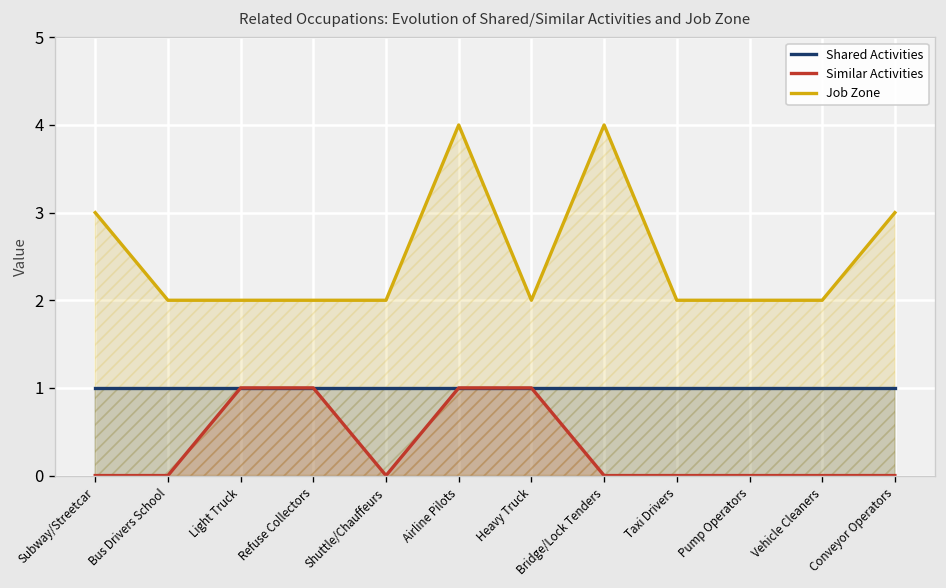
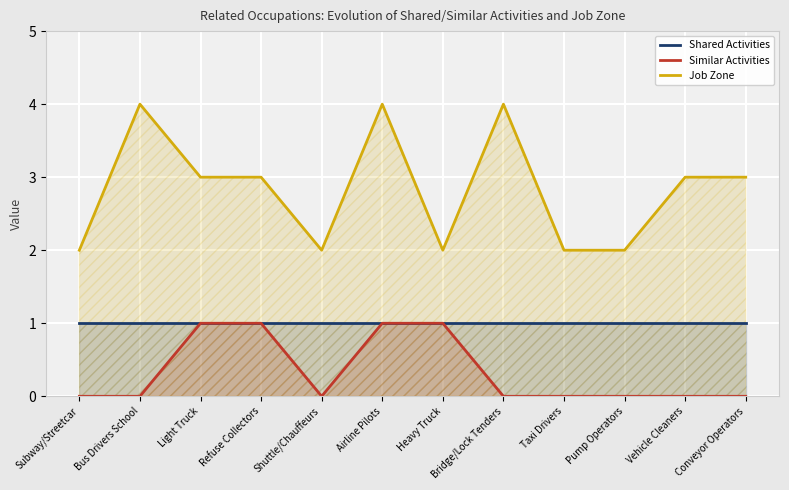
Job Zone, Subway/Streetcar: 3 -> 2
Job Zone, Bus Drivers School: 2 -> 4
Job Zone, Light Truck: 2 -> 3
Job Zone, Refuse Collectors: 2 -> 3
Job Zone, Vehicle Cleaners: 2 -> 3
